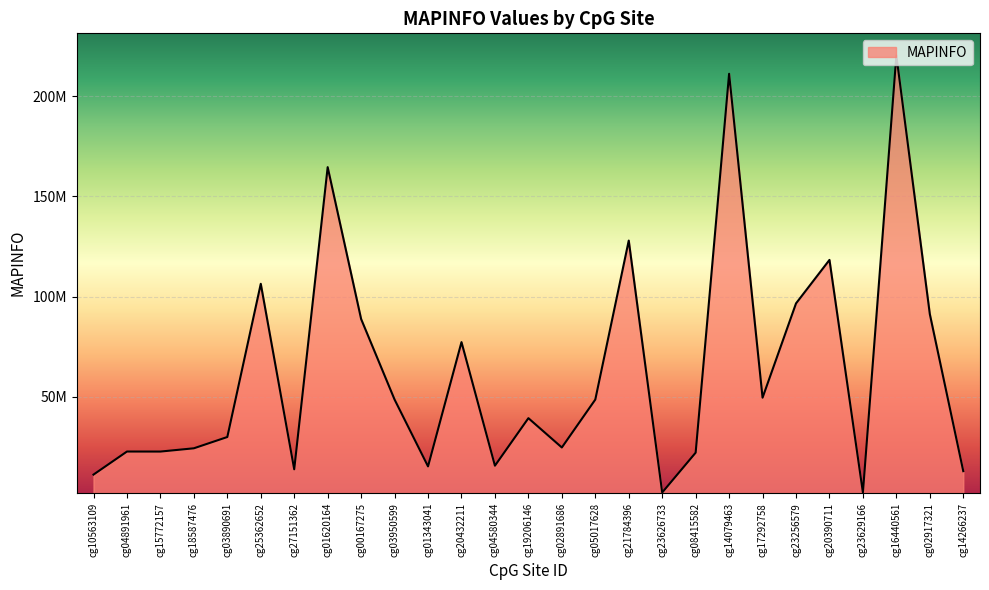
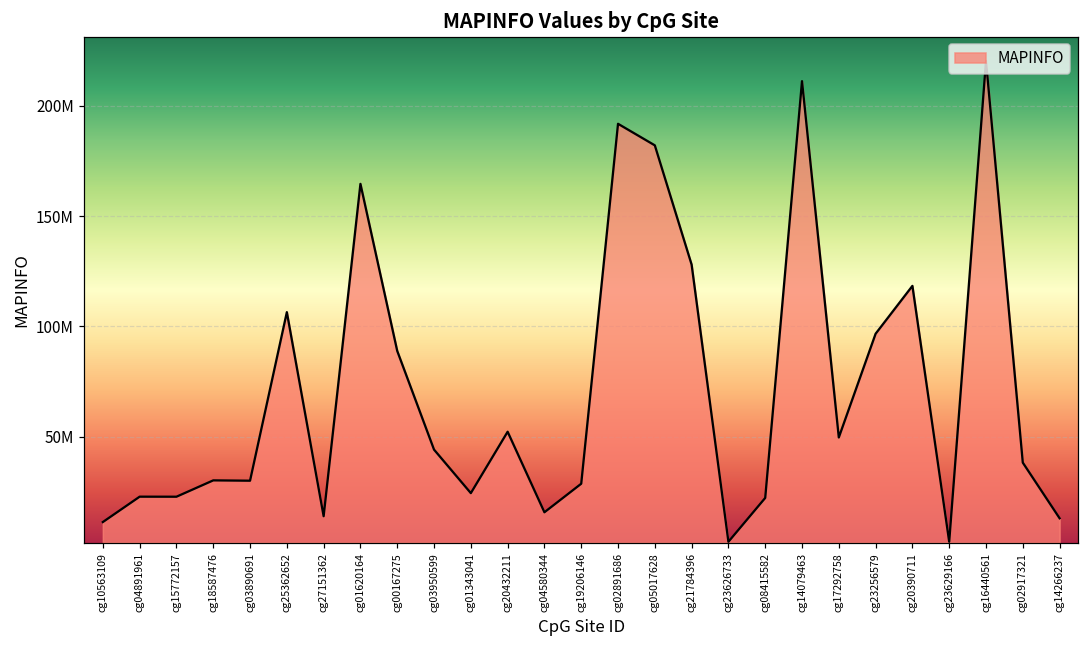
cg18587476: 24000000 -> 30000000
cg03950599: 49000000 -> 44000000
cg01343041: 15000000 -> 24000000
cg20432211: 77000000 -> 52000000
cg19206146: 39000000 -> 29000000
cg02891686: 25000000 -> 192000000
cg05017628: 49000000 -> 182000000
cg02917321: 91000000 -> 38000000
